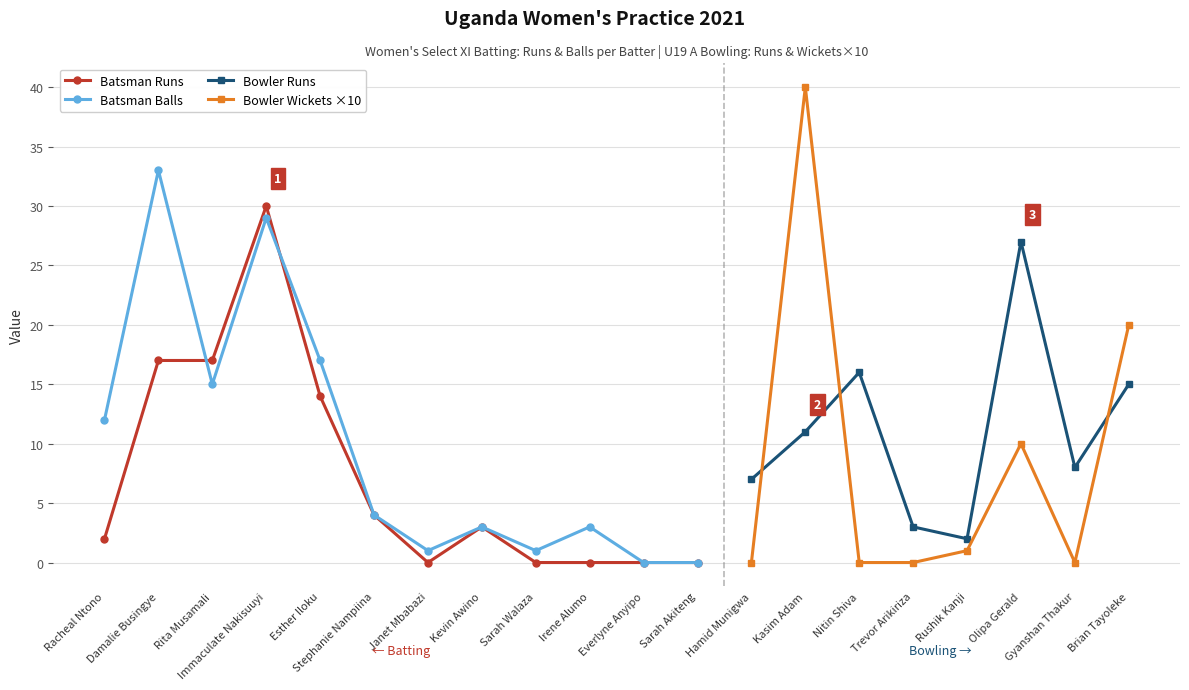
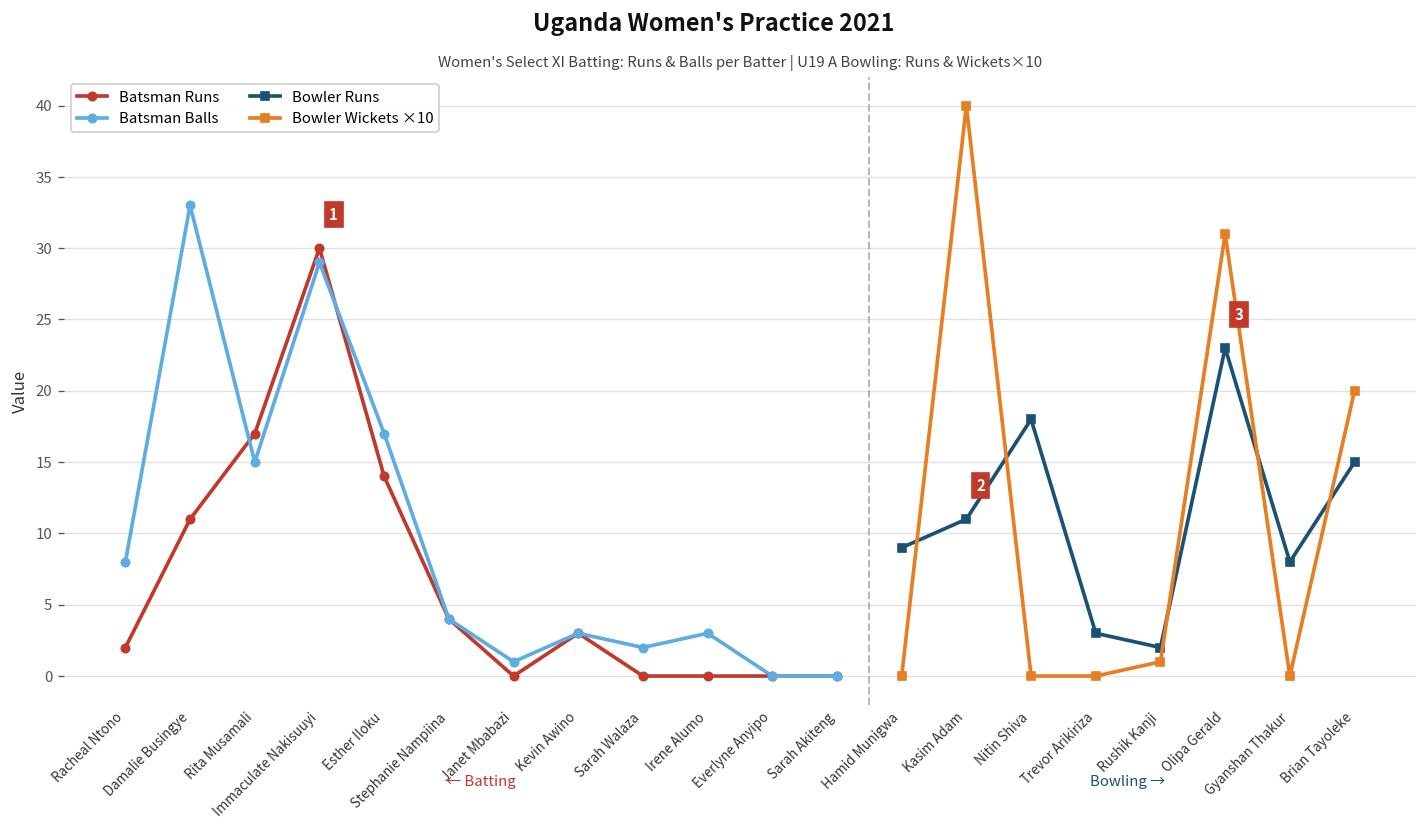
Batsman Balls, Racheal Ntono: 12 -> 8
Batsman Runs, Damalie Busingye: 17 -> 11
Batsman Balls, Sarah Walaza: 1 -> 2
Bowler Runs, Hamid Munigwa: 7 -> 9
Bowler Runs, Nitin Shiva: 16 -> 18
Bowler Runs, Olipa Gerald: 27 -> 23
Bowler Wickets ×10, Olipa Gerald: 10 -> 31
